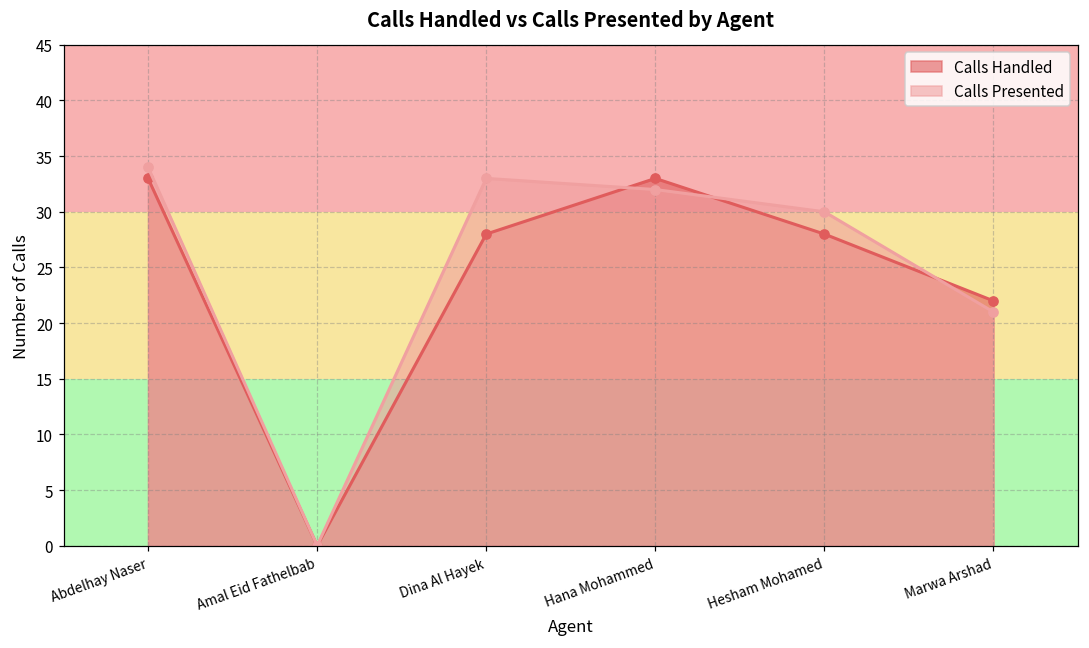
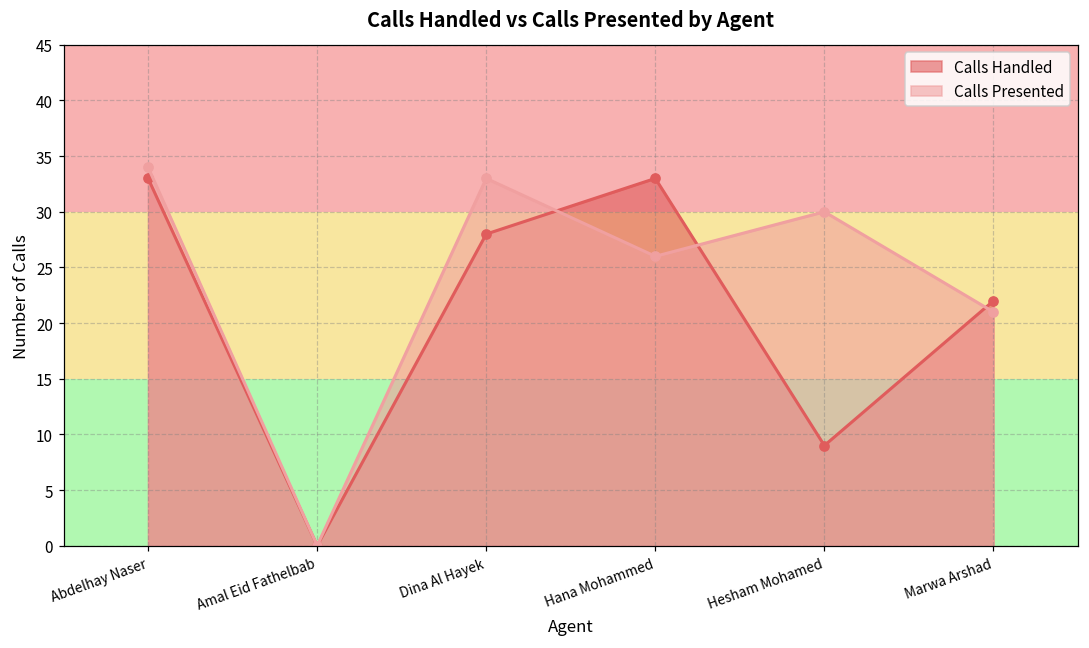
Calls Presented, Hana Mohammed: 32 -> 26
Calls Handled, Hesham Mohamed: 28 -> 9
